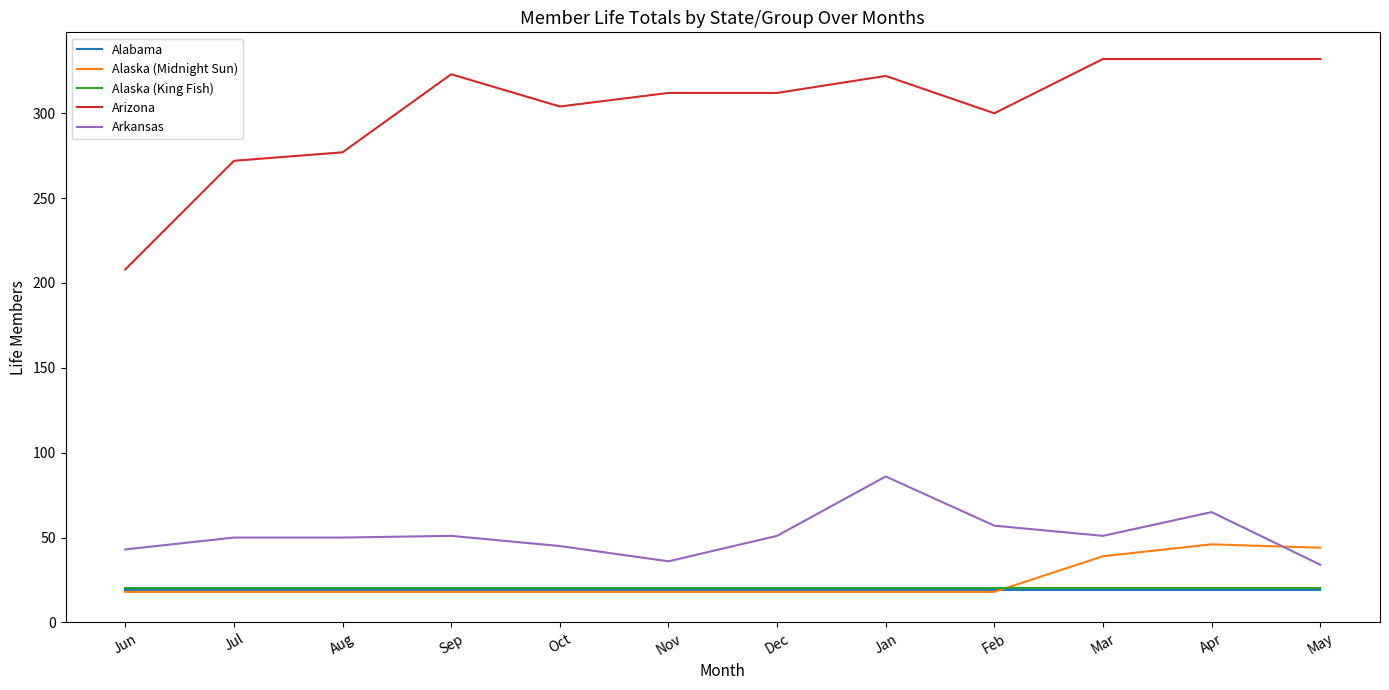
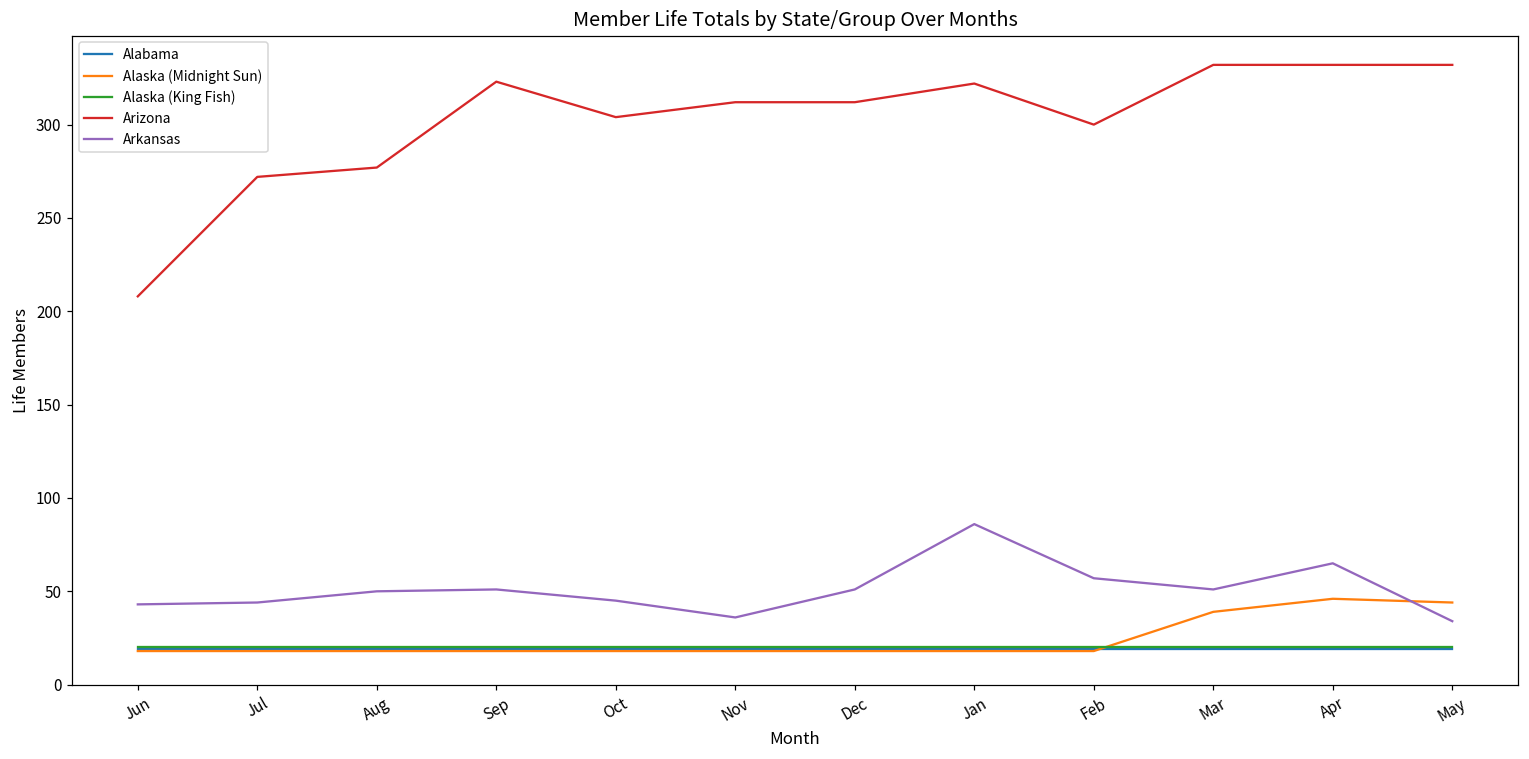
Arkansas, Jul: 50 -> 44
